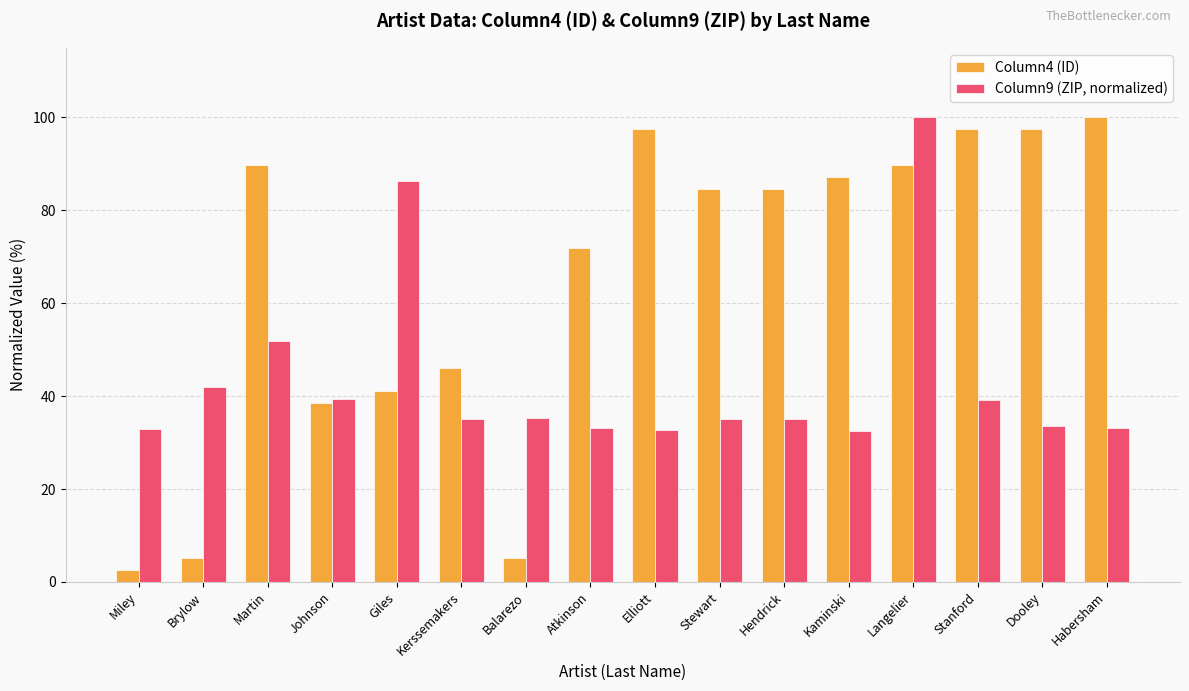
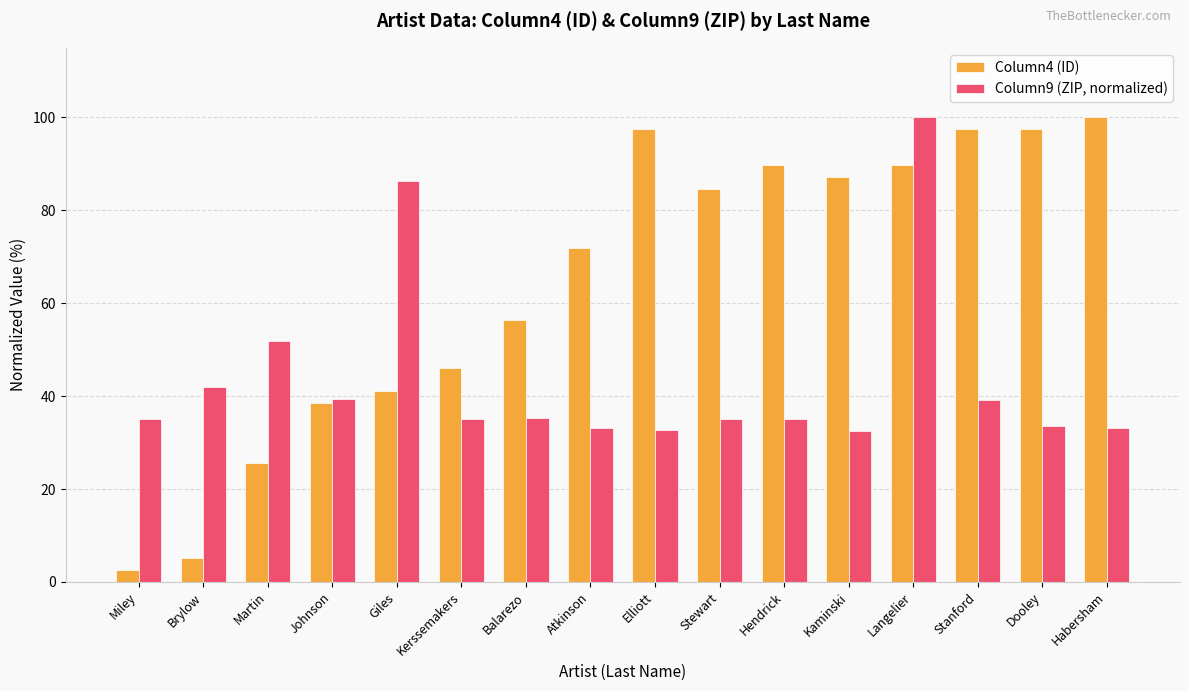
Column9 (ZIP, normalized), Miley: 33 -> 35
Column4 (ID), Martin: 90 -> 26
Column4 (ID), Balarezo: 5 -> 56
Column4 (ID), Hendrick: 85 -> 90
